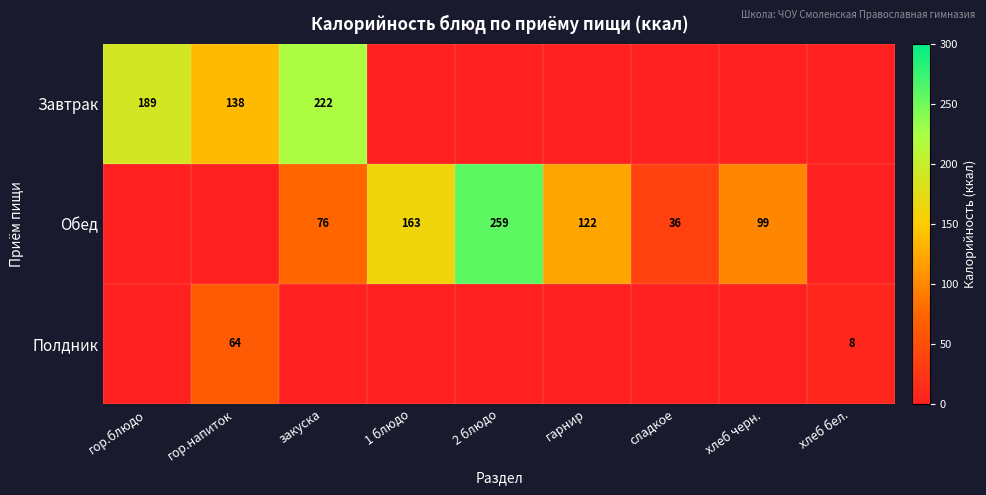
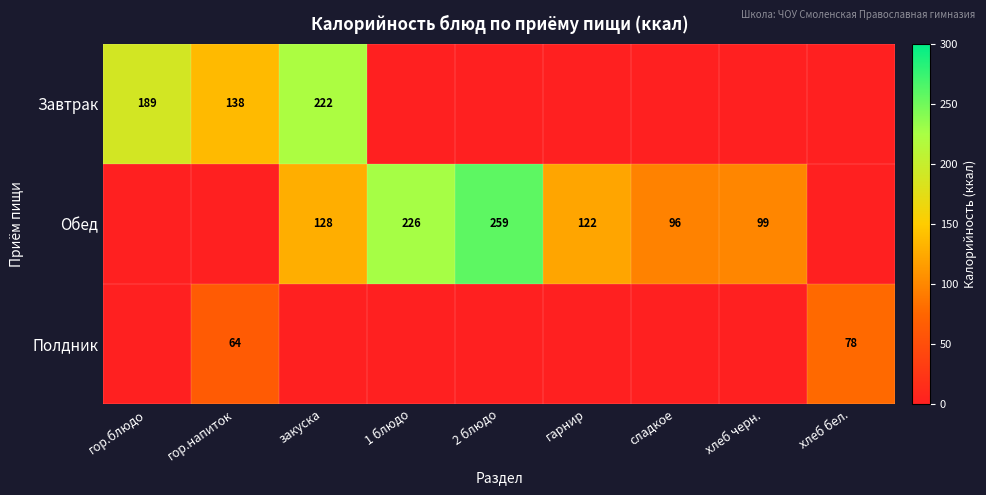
Обед, закуска: 76 -> 128
Обед, 1 блюдо: 163 -> 226
Обед, сладкое: 36 -> 96
Полдник, хлеб бел.: 8 -> 78
